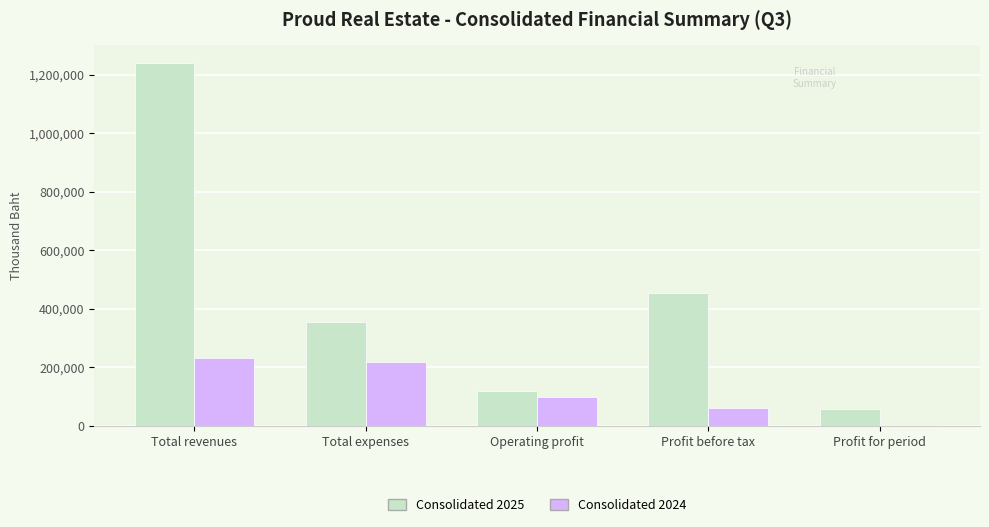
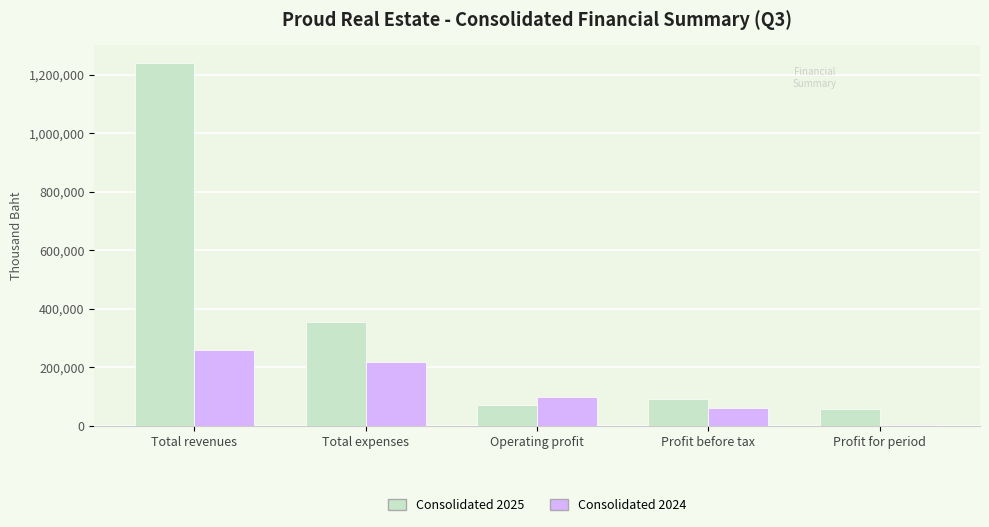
Consolidated 2024, Total revenues: 230,000 -> 260,000
Consolidated 2025, Operating profit: 120,000 -> 70,000
Consolidated 2025, Profit before tax: 450,000 -> 90,000
